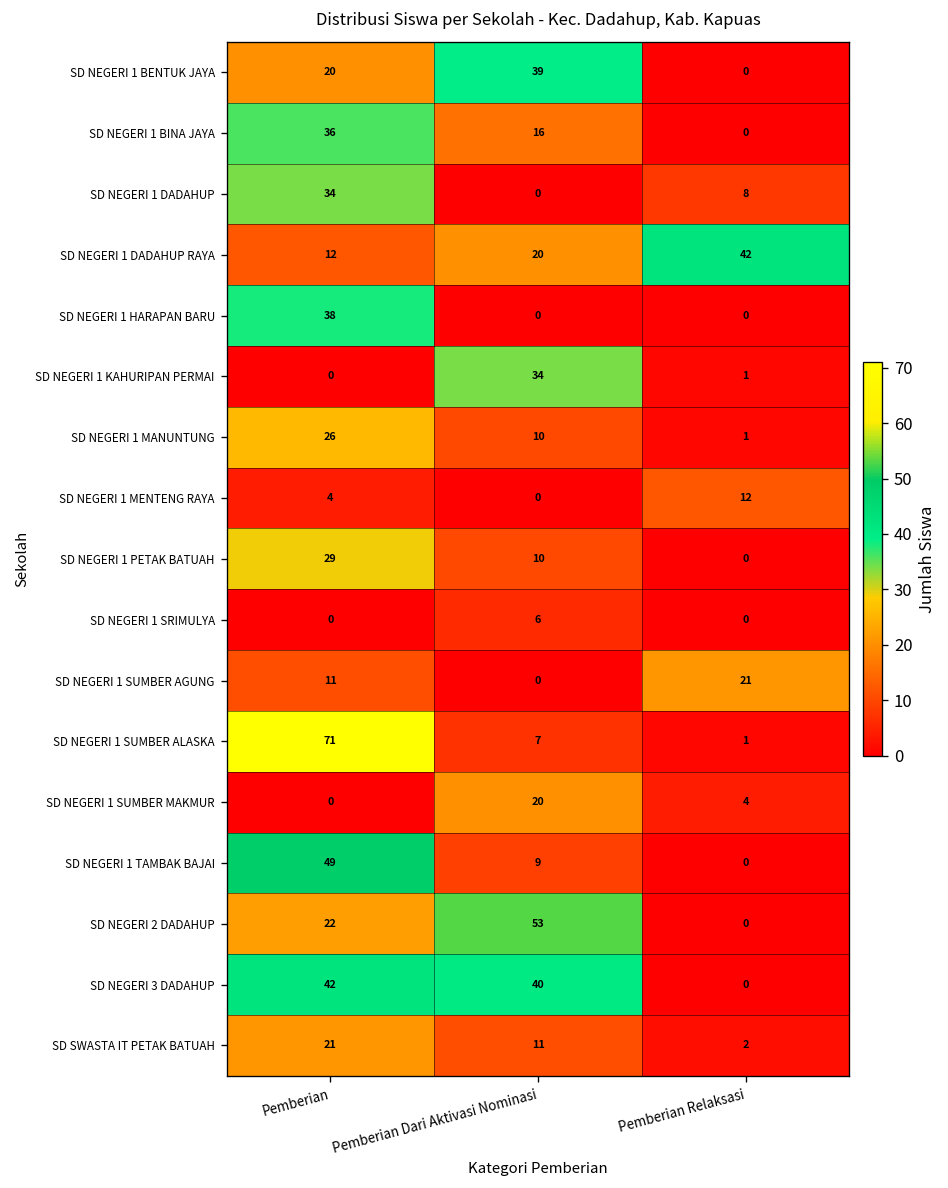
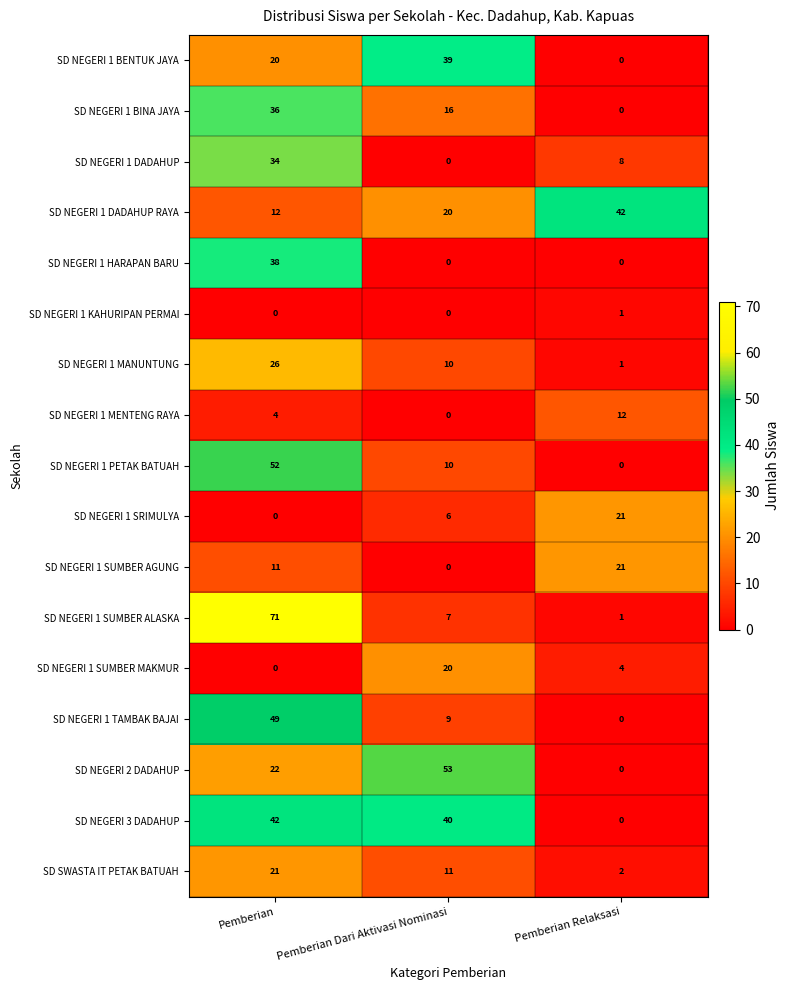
SD NEGERI 1 KAHURIPAN PERMAI, Pemberian Dari Aktivasi Nominasi: 34 -> 0
SD NEGERI 1 PETAK BATUAH, Pemberian: 29 -> 52
SD NEGERI 1 SRIMULYA, Pemberian Relaksasi: 0 -> 21
